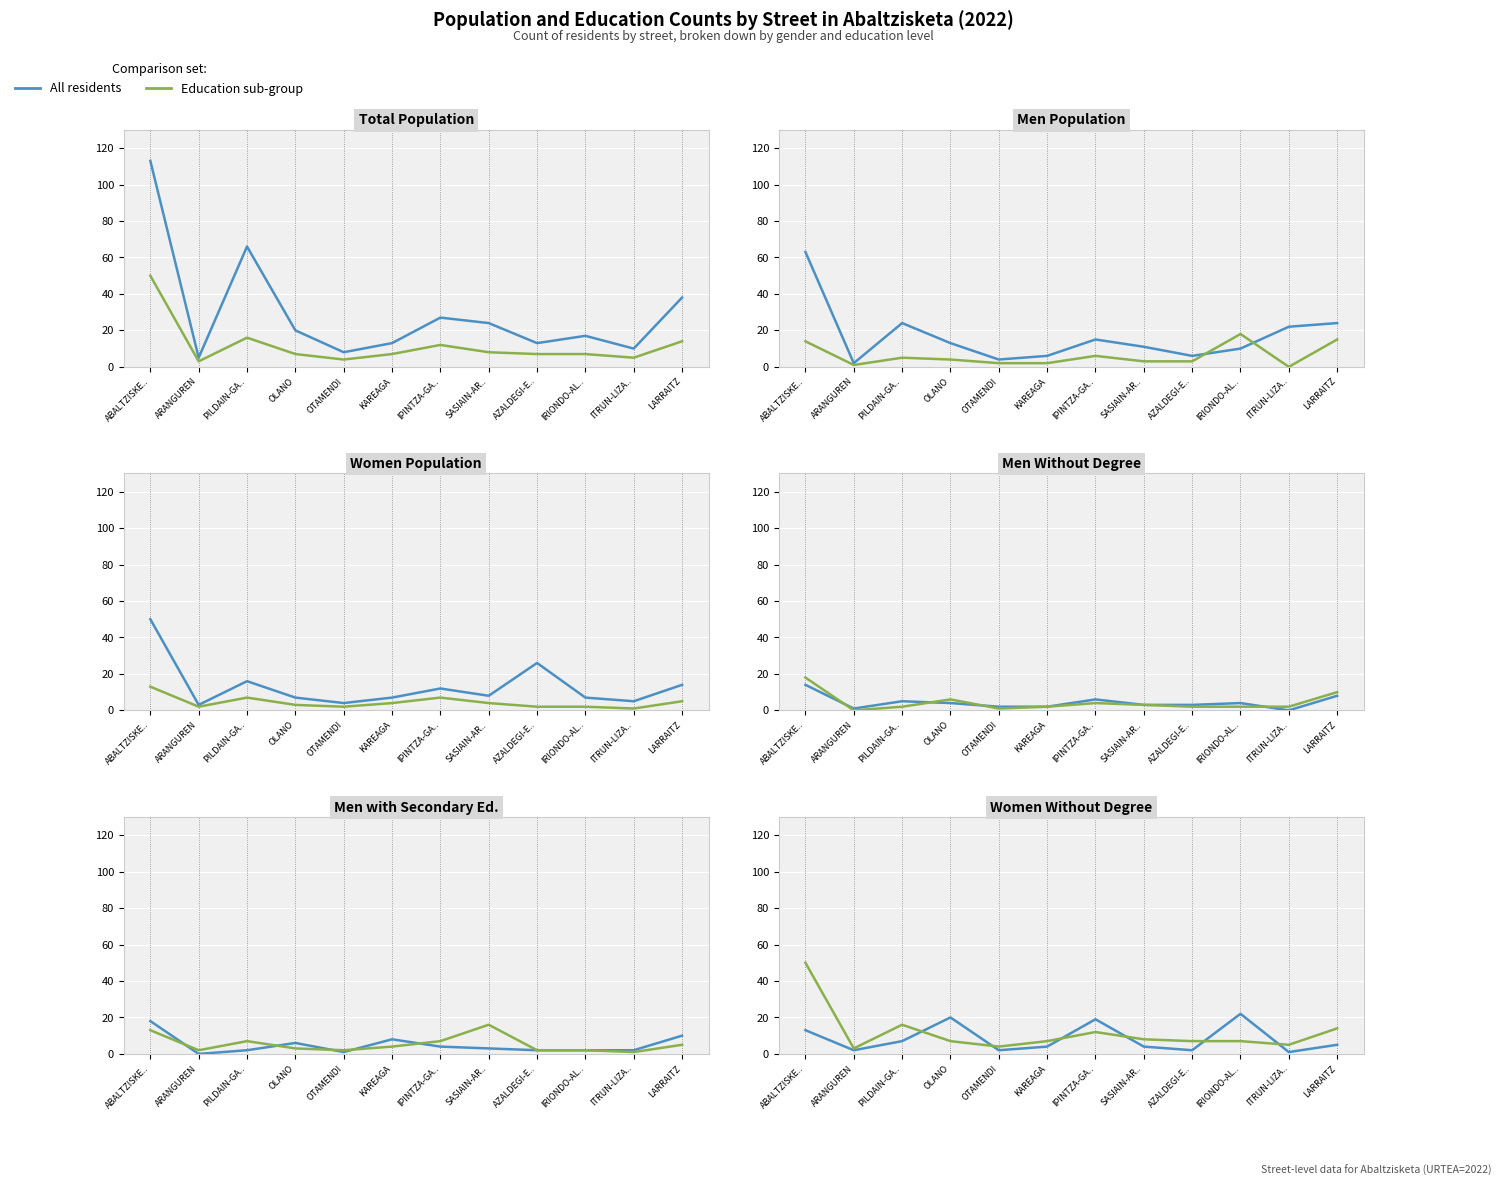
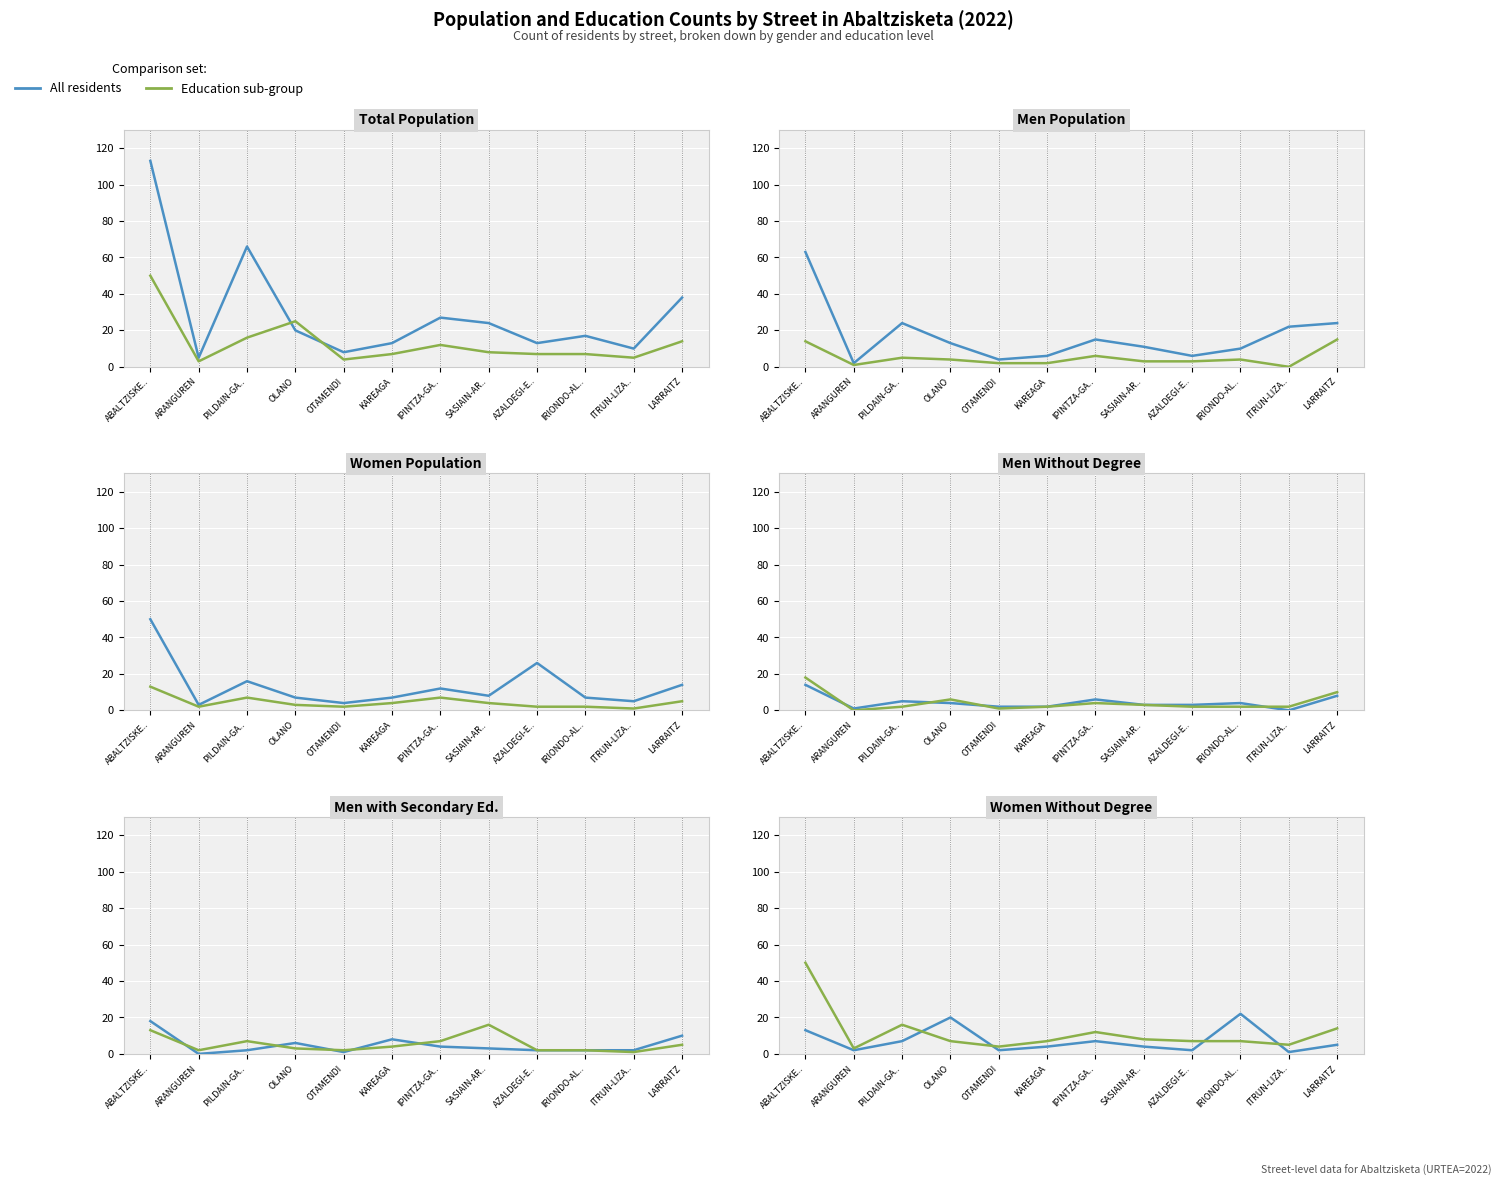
Total Population, Education sub-group, OLANO: 7 -> 25
Men Population, Education sub-group, IRIONDO-AL..: 18 -> 4
Women Without Degree, All residents, IPINTZA-GA..: 19 -> 7
